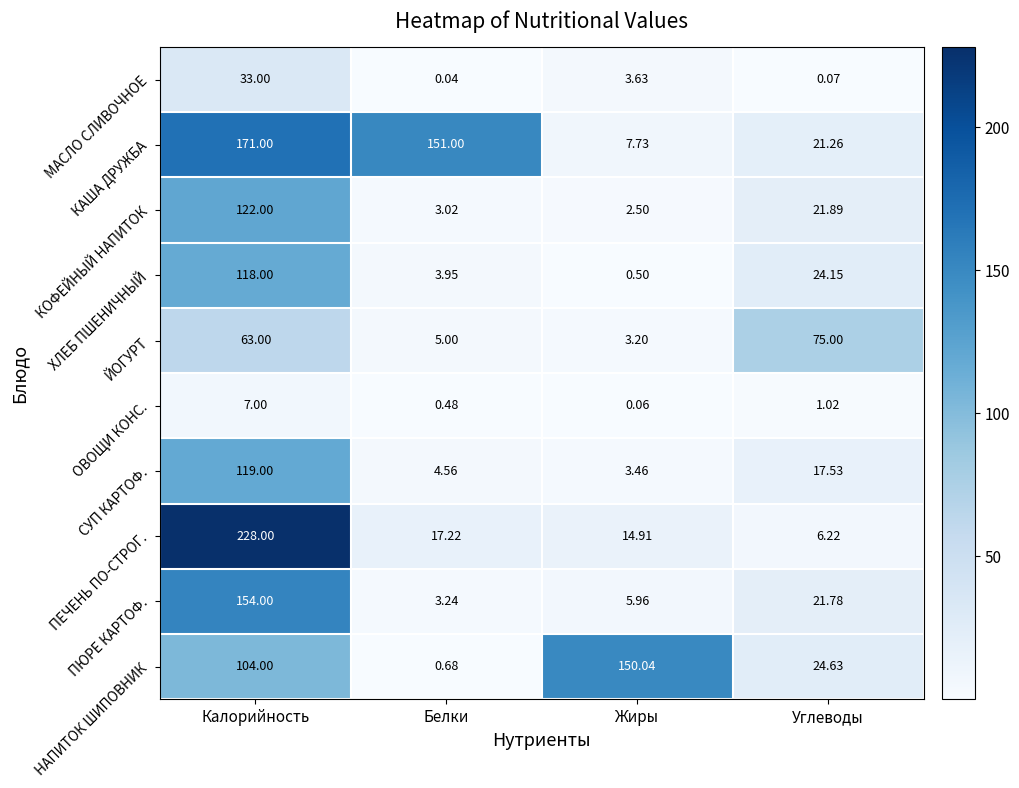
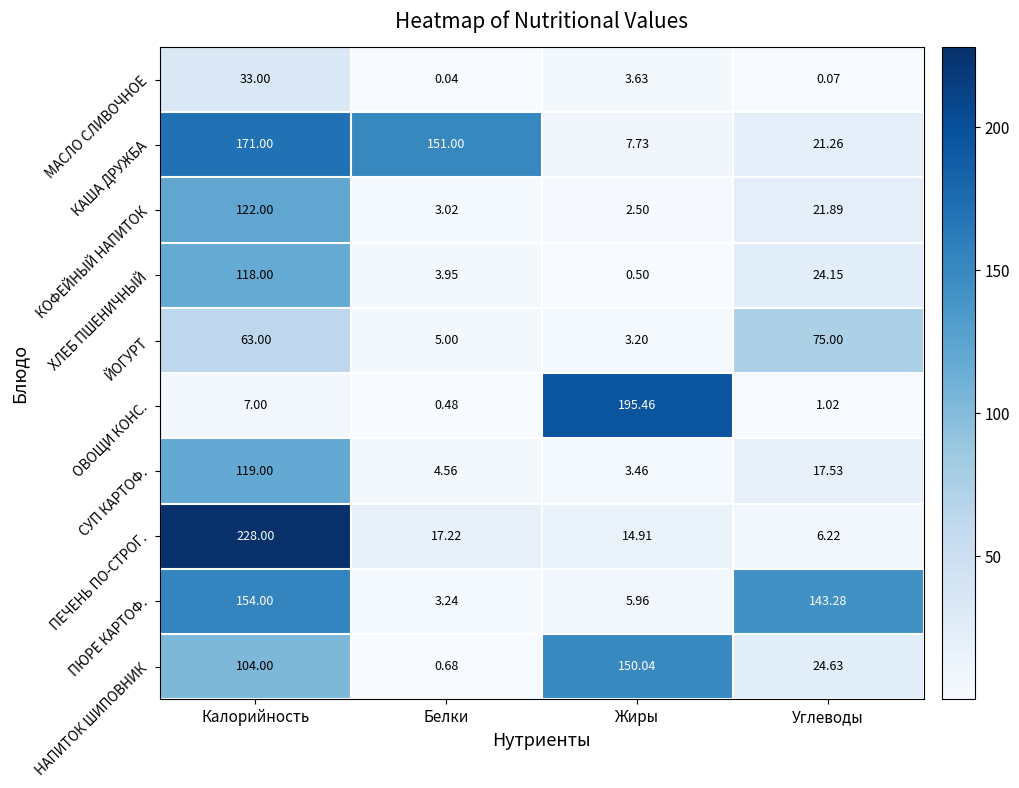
ОВОЩИ КОНС., Жиры: 0.06 -> 195.46
ПЮРЕ КАРТОФ., Углеводы: 21.78 -> 143.28
